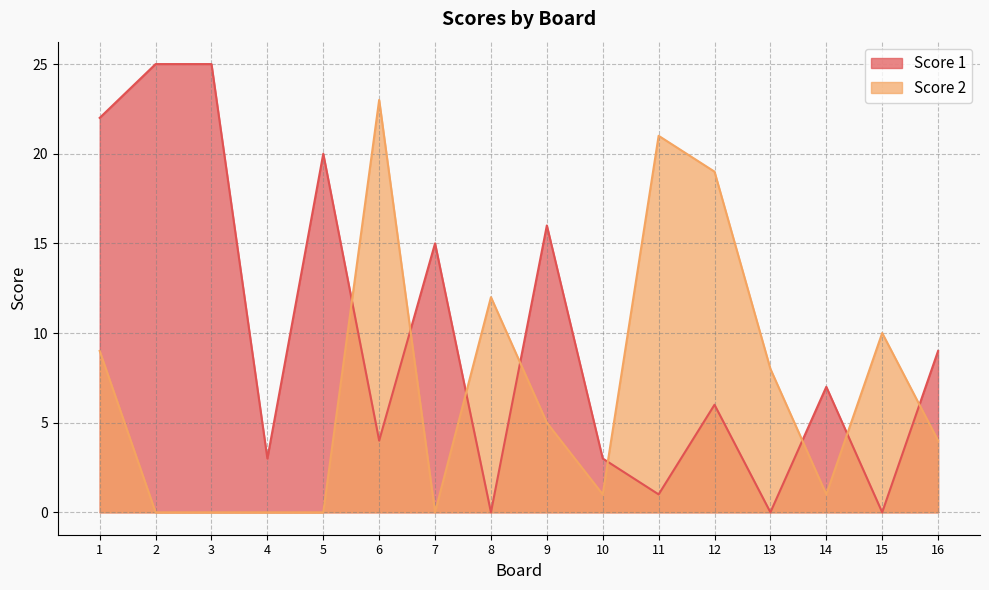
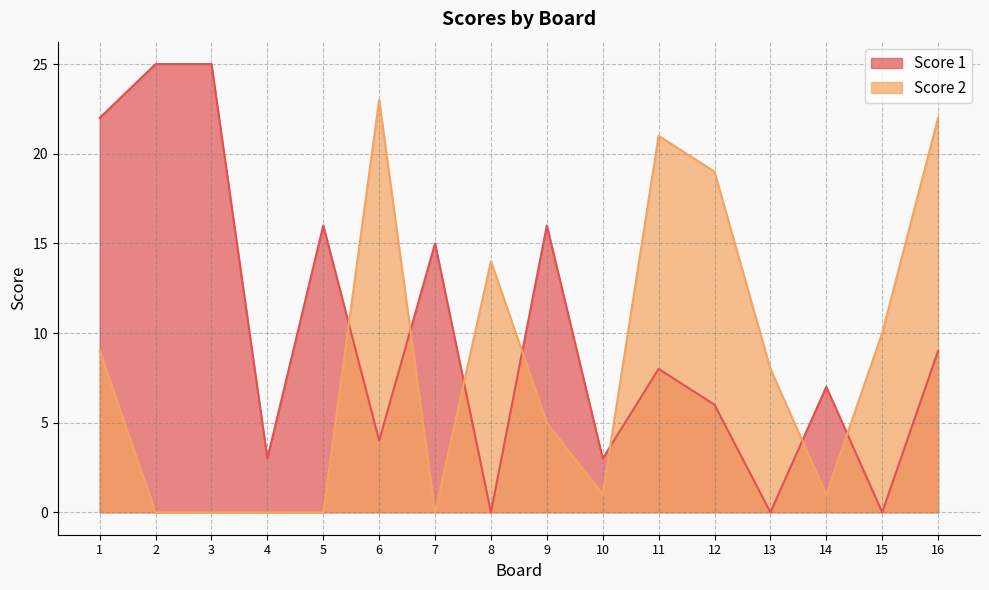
Score 1, 5: 20 -> 16
Score 2, 8: 12 -> 14
Score 1, 11: 1 -> 8
Score 2, 16: 4 -> 22
